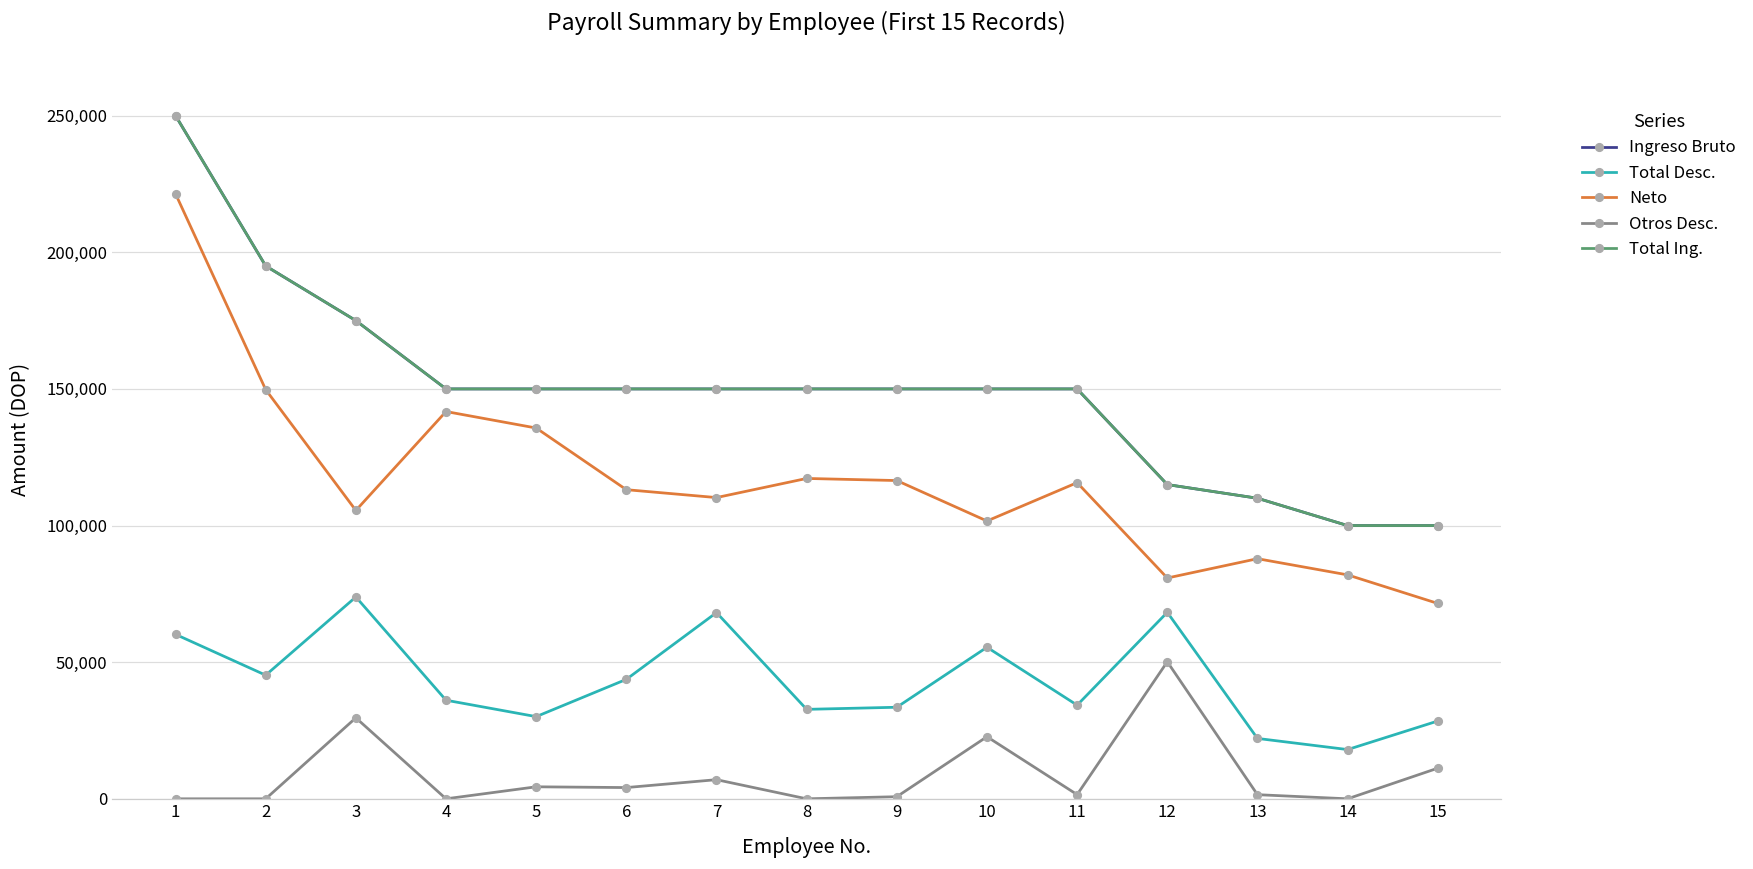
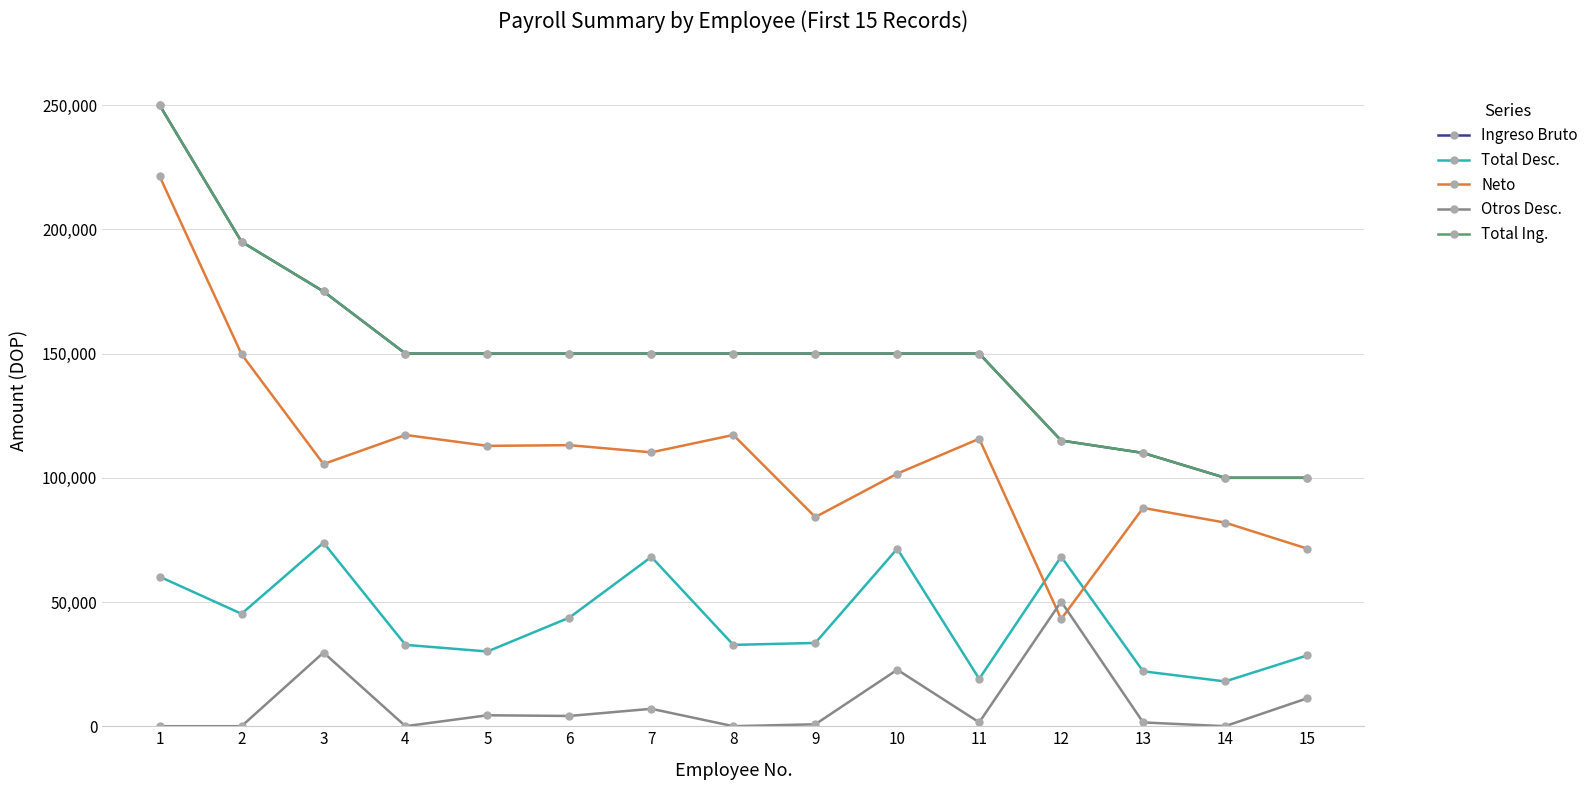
Total Desc., 4: 36,000 -> 33,000
Neto, 4: 142,000 -> 117,000
Neto, 5: 136,000 -> 113,000
Neto, 9: 116,000 -> 84,000
Total Desc., 10: 55,000 -> 71,000
Total Desc., 11: 34,000 -> 19,000
Neto, 12: 81,000 -> 43,000
